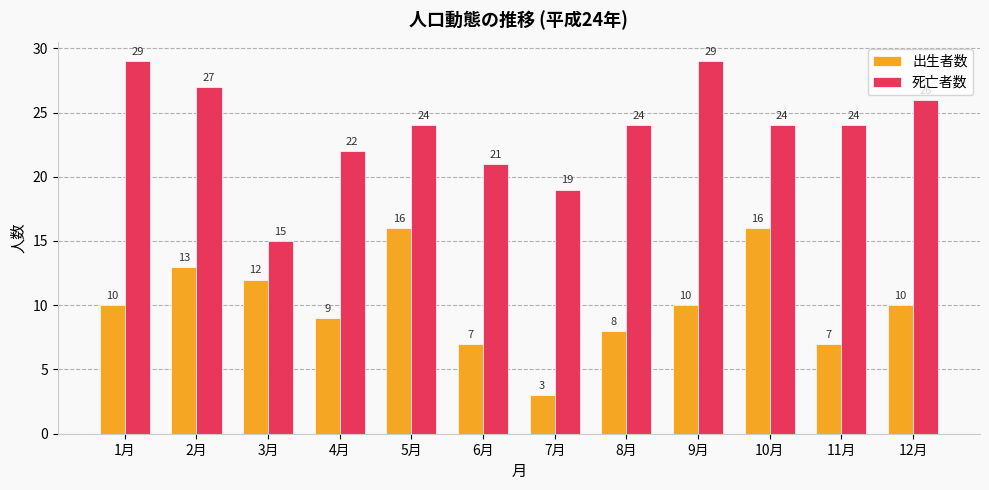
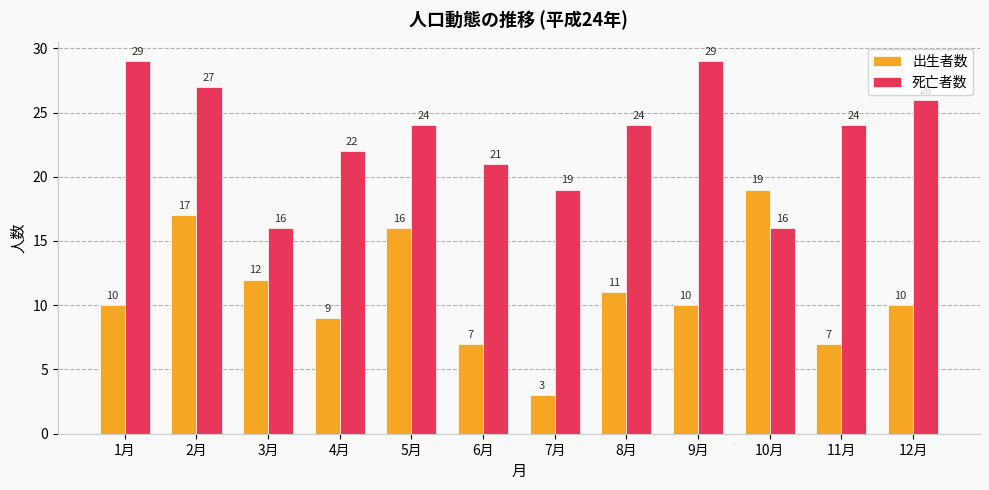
出生者数, 2月: 13 -> 17
死亡者数, 3月: 15 -> 16
出生者数, 8月: 8 -> 11
出生者数, 10月: 16 -> 19
死亡者数, 10月: 24 -> 16
